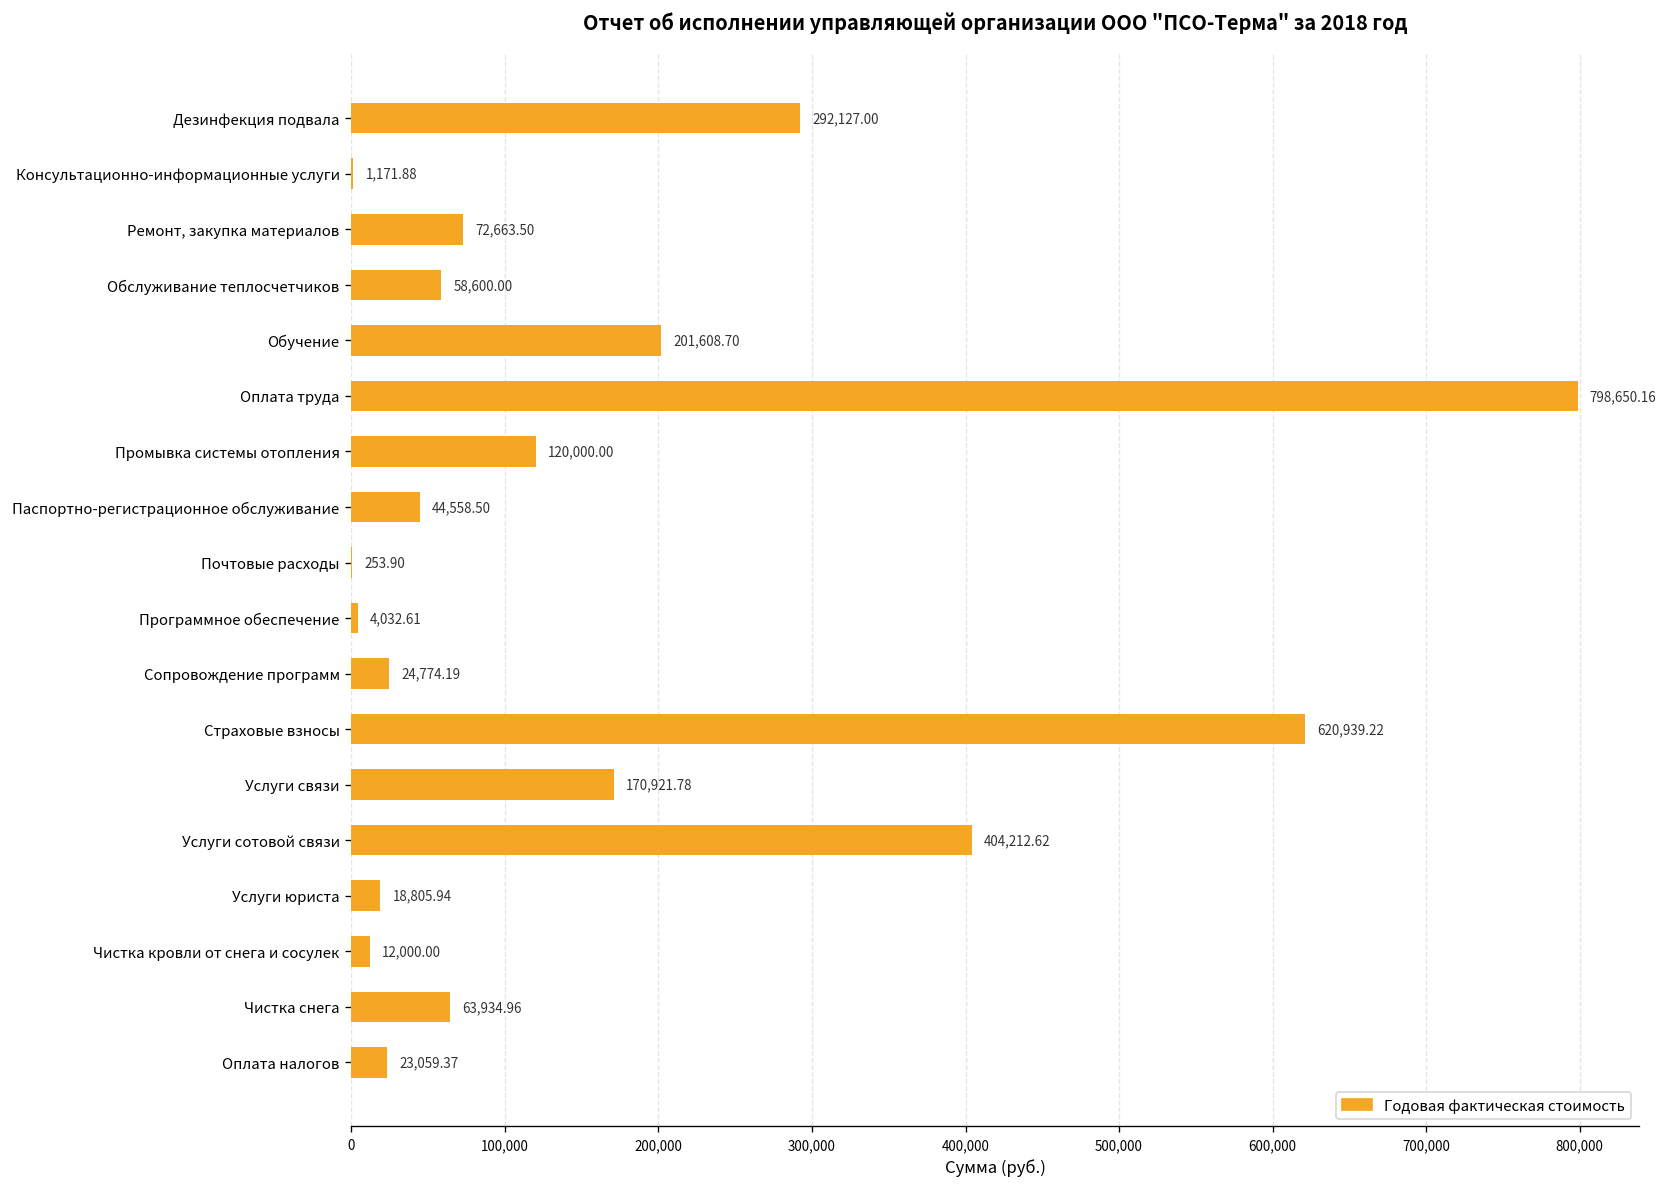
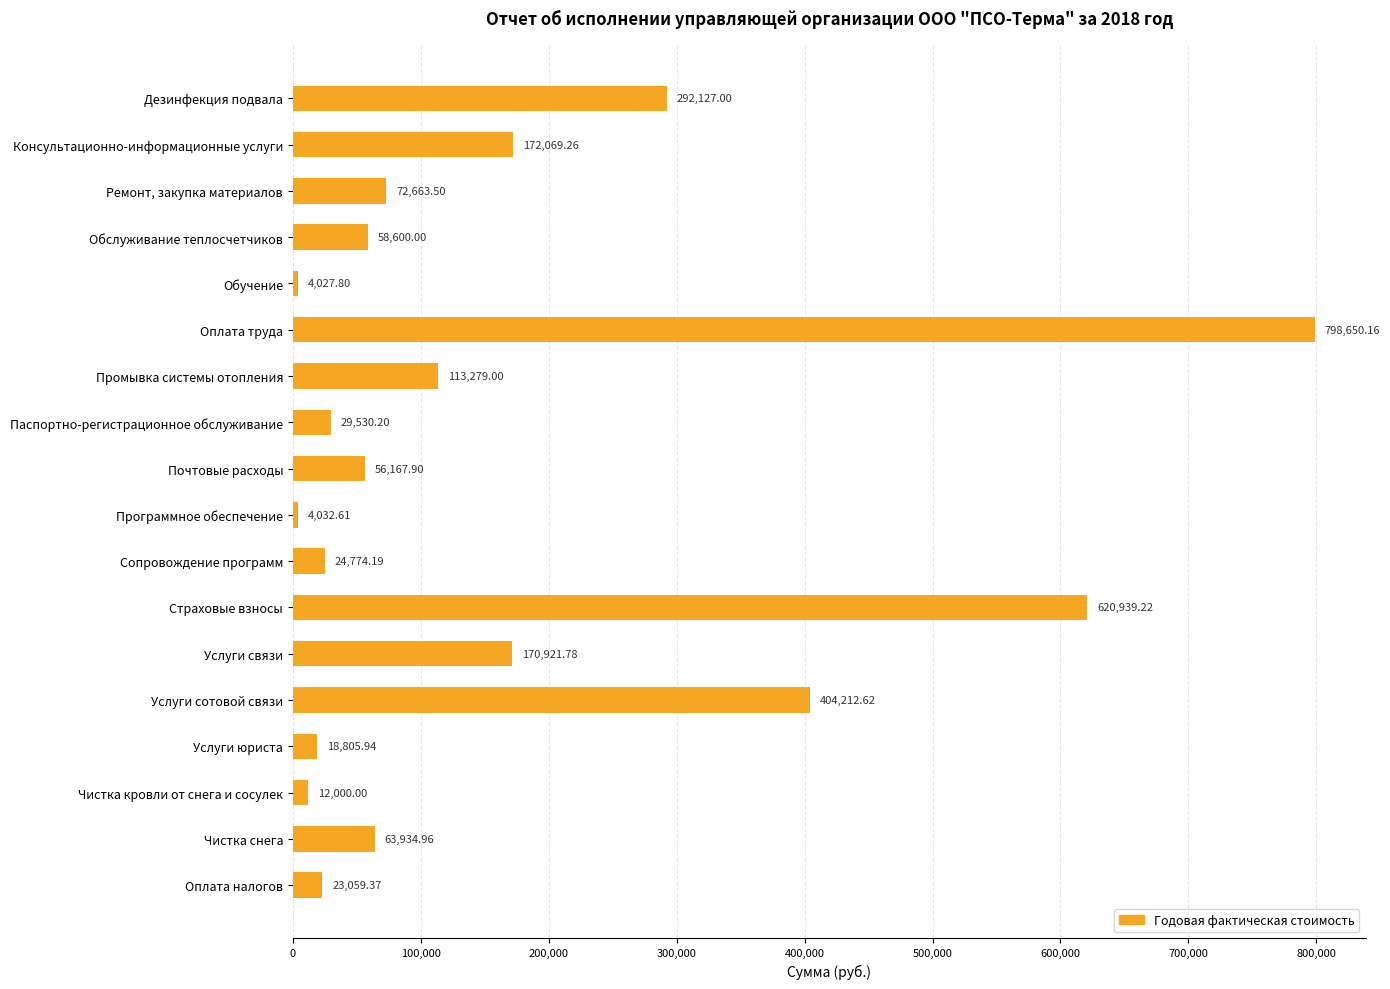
Консультационно-информационные услуги: 1,171.88 -> 172,069.26
Обучение: 201,608.70 -> 4,027.80
Промывка системы отопления: 120,000.00 -> 113,279.00
Паспортно-регистрационное обслуживание: 44,558.50 -> 29,530.20
Почтовые расходы: 253.90 -> 56,167.90
